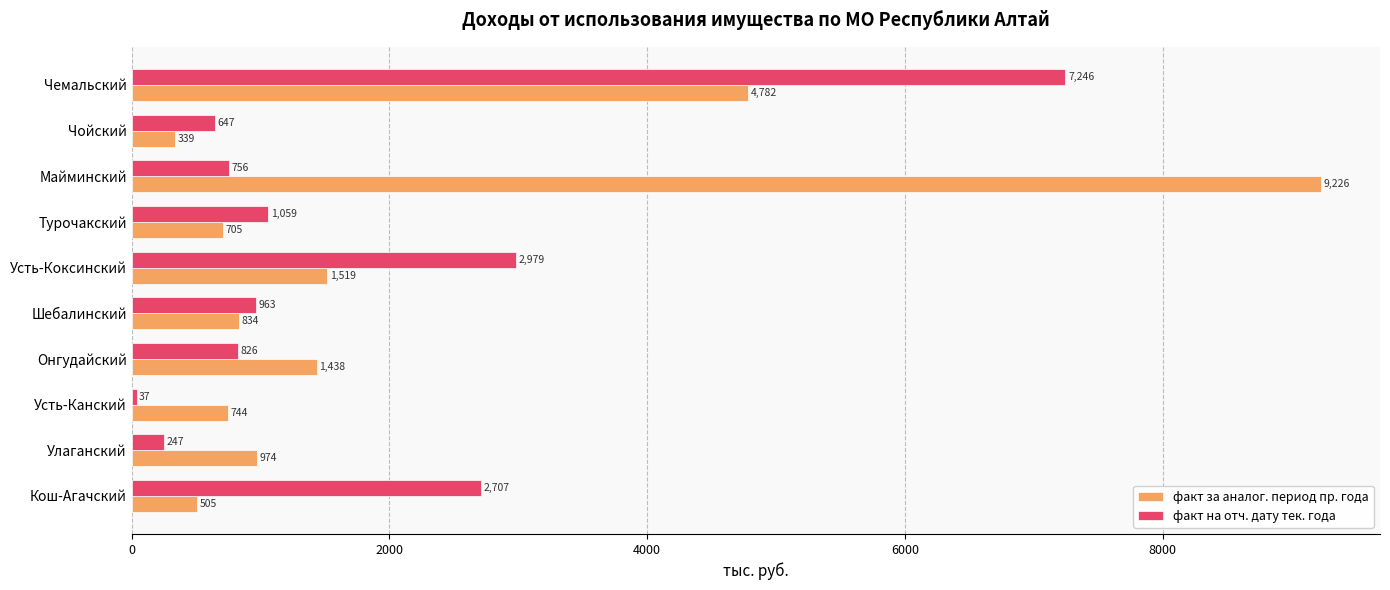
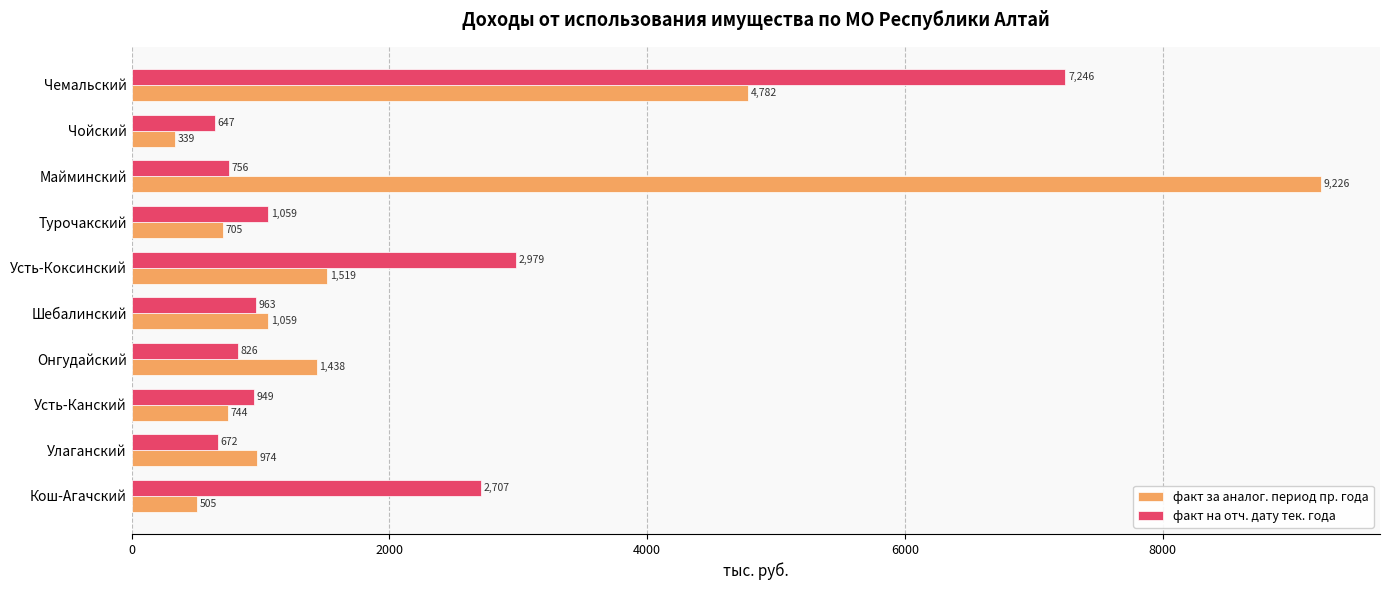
факт за аналог. период пр. года, Шебалинский: 834 -> 1,059
факт на отч. дату тек. года, Усть-Канский: 37 -> 949
факт на отч. дату тек. года, Улаганский: 247 -> 672
